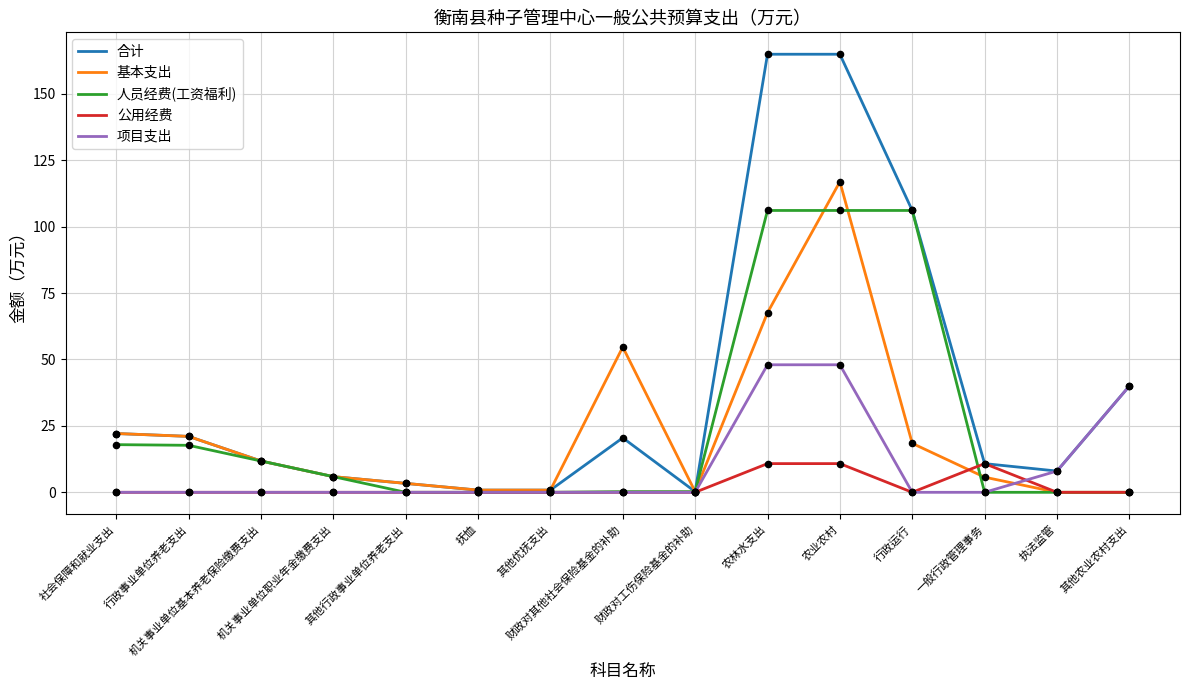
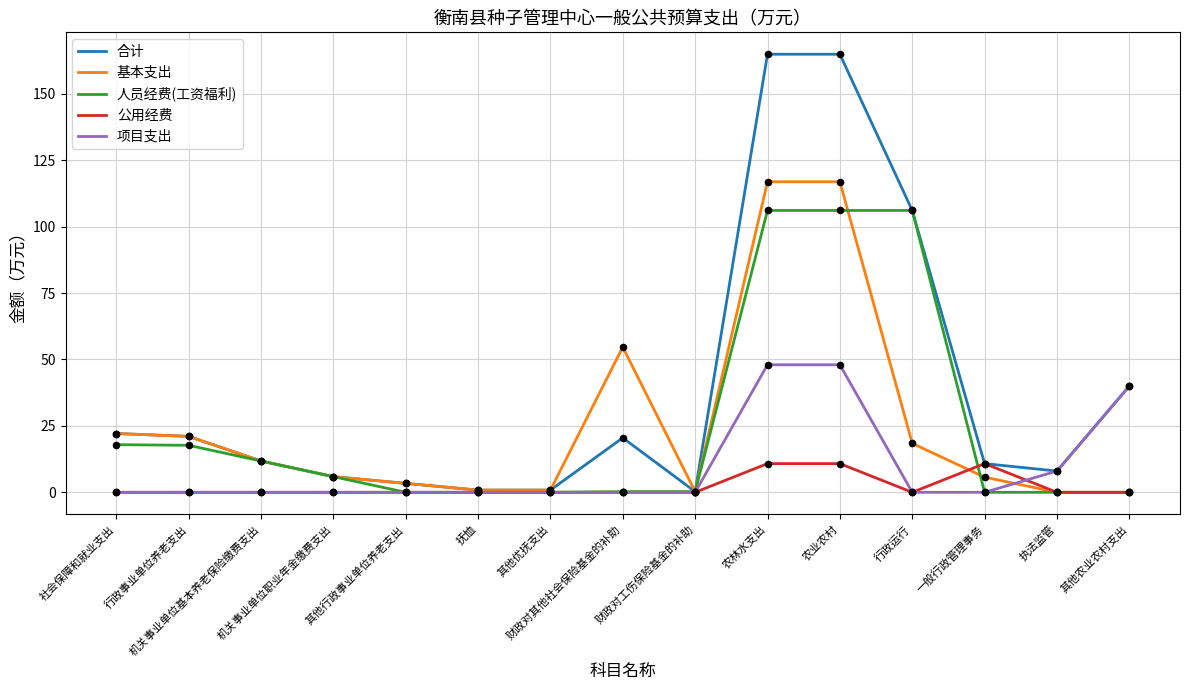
基本支出, 农林水支出: 68 -> 117
